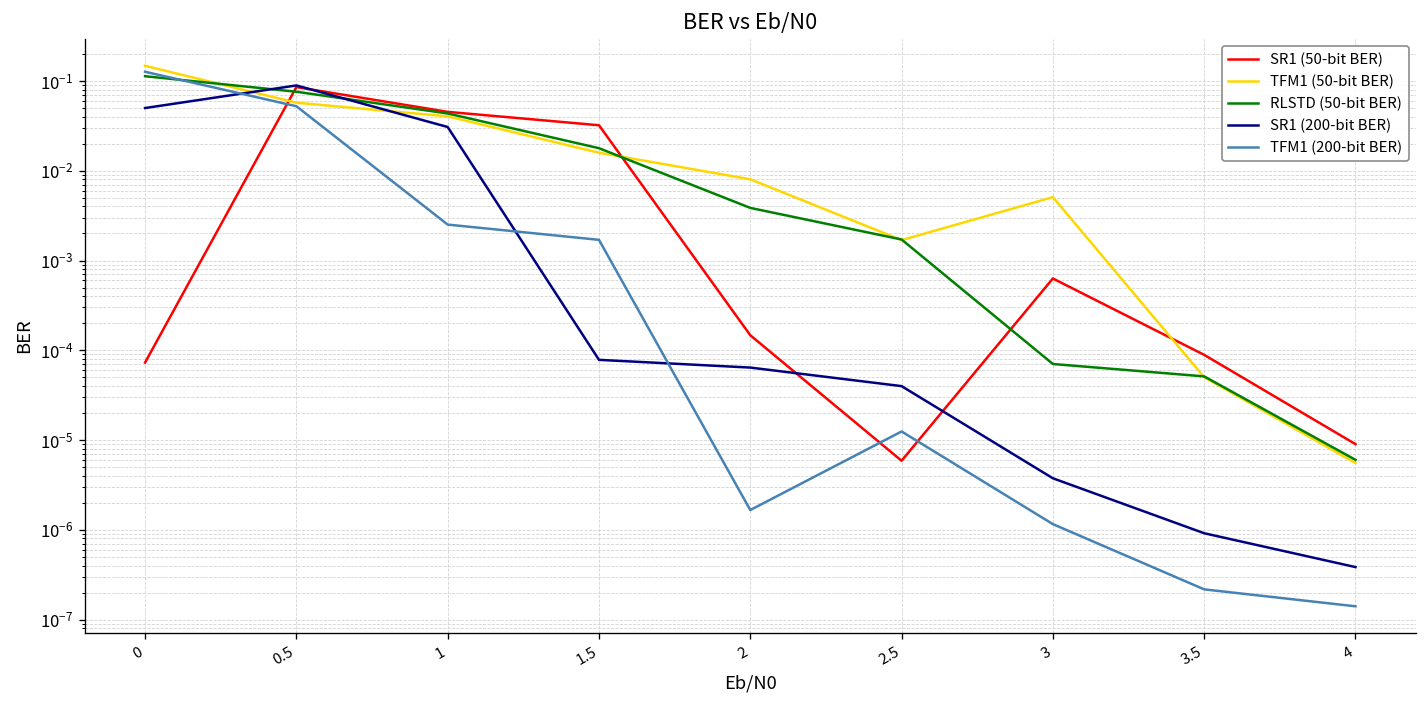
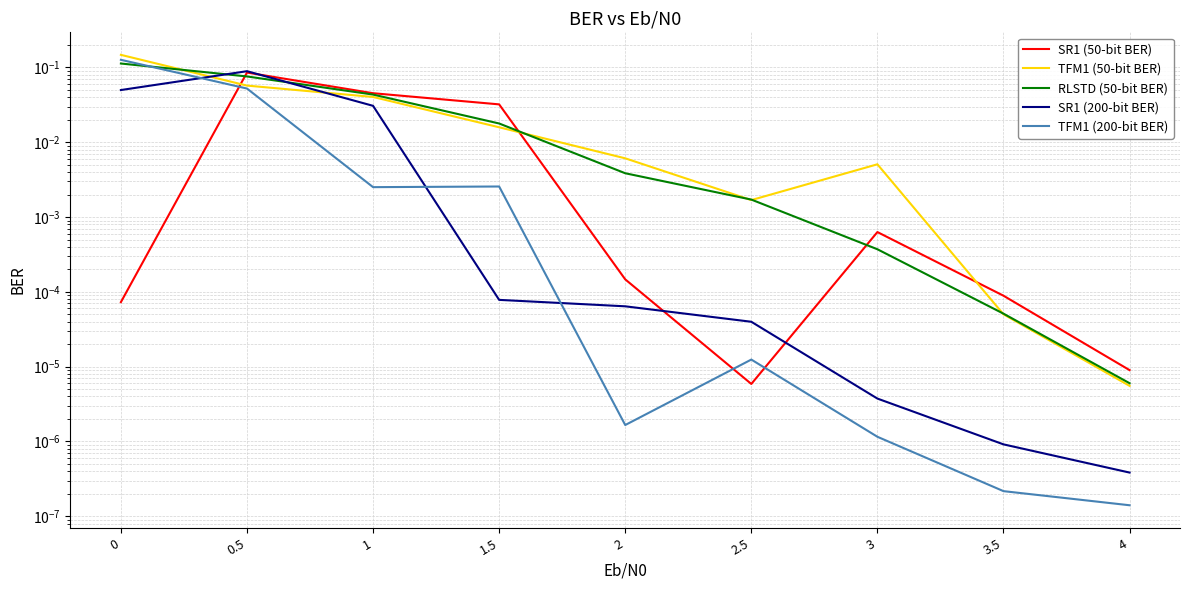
TFM1 (200-bit BER), 1.5: 0.0017 -> 0.0026
TFM1 (50-bit BER), 2: 0.008 -> 0.006
RLSTD (50-bit BER), 3: 0.00007 -> 0.0004
